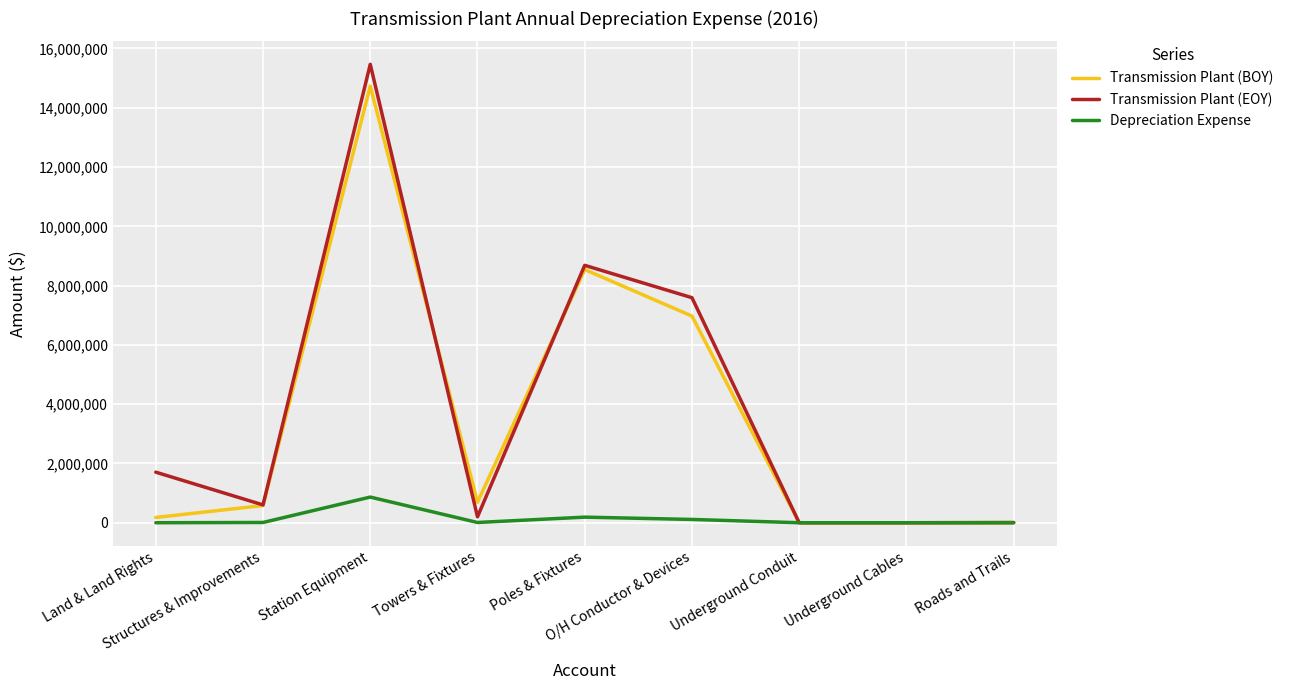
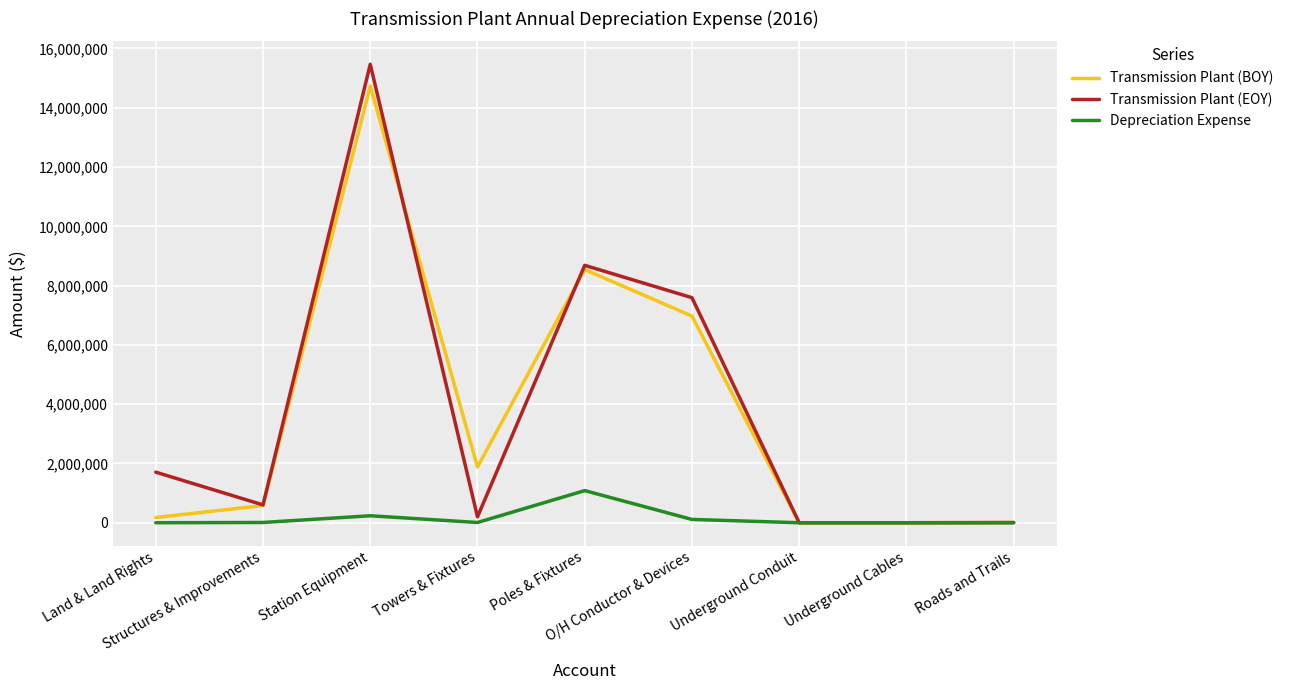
Depreciation Expense, Station Equipment: 900,000 -> 200,000
Transmission Plant (BOY), Towers & Fixtures: 700,000 -> 1,900,000
Depreciation Expense, Poles & Fixtures: 200,000 -> 1,100,000
